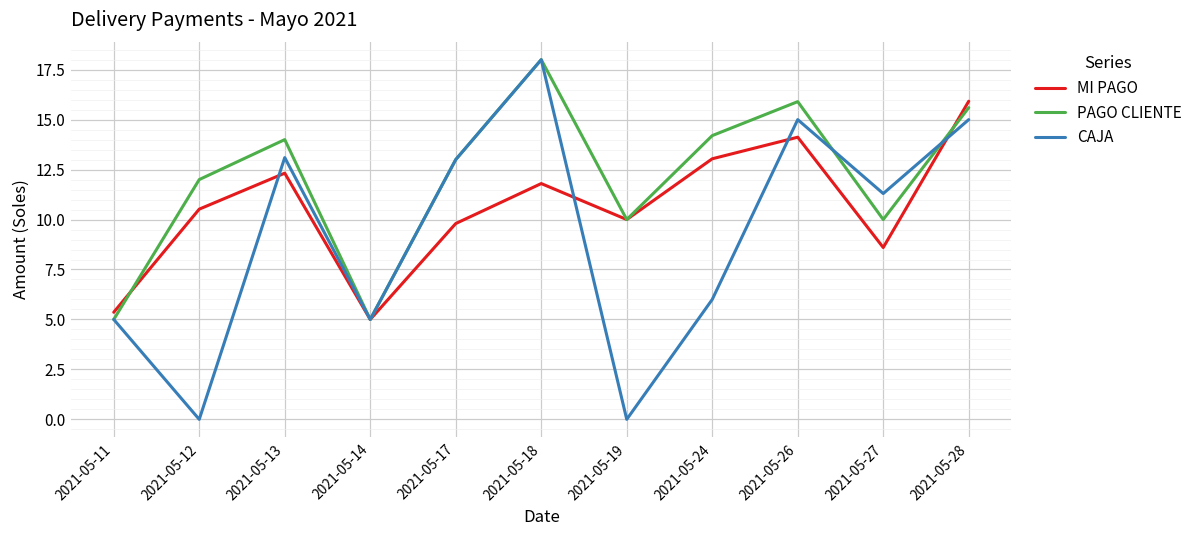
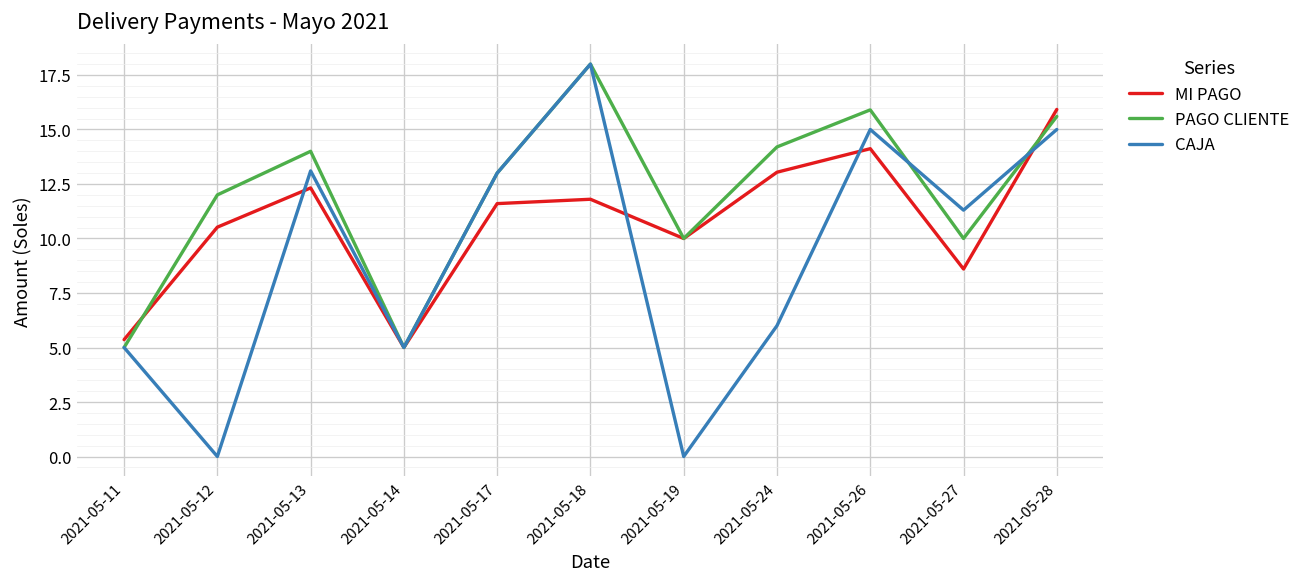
MI PAGO, 2021-05-17: 9.8 -> 11.6
